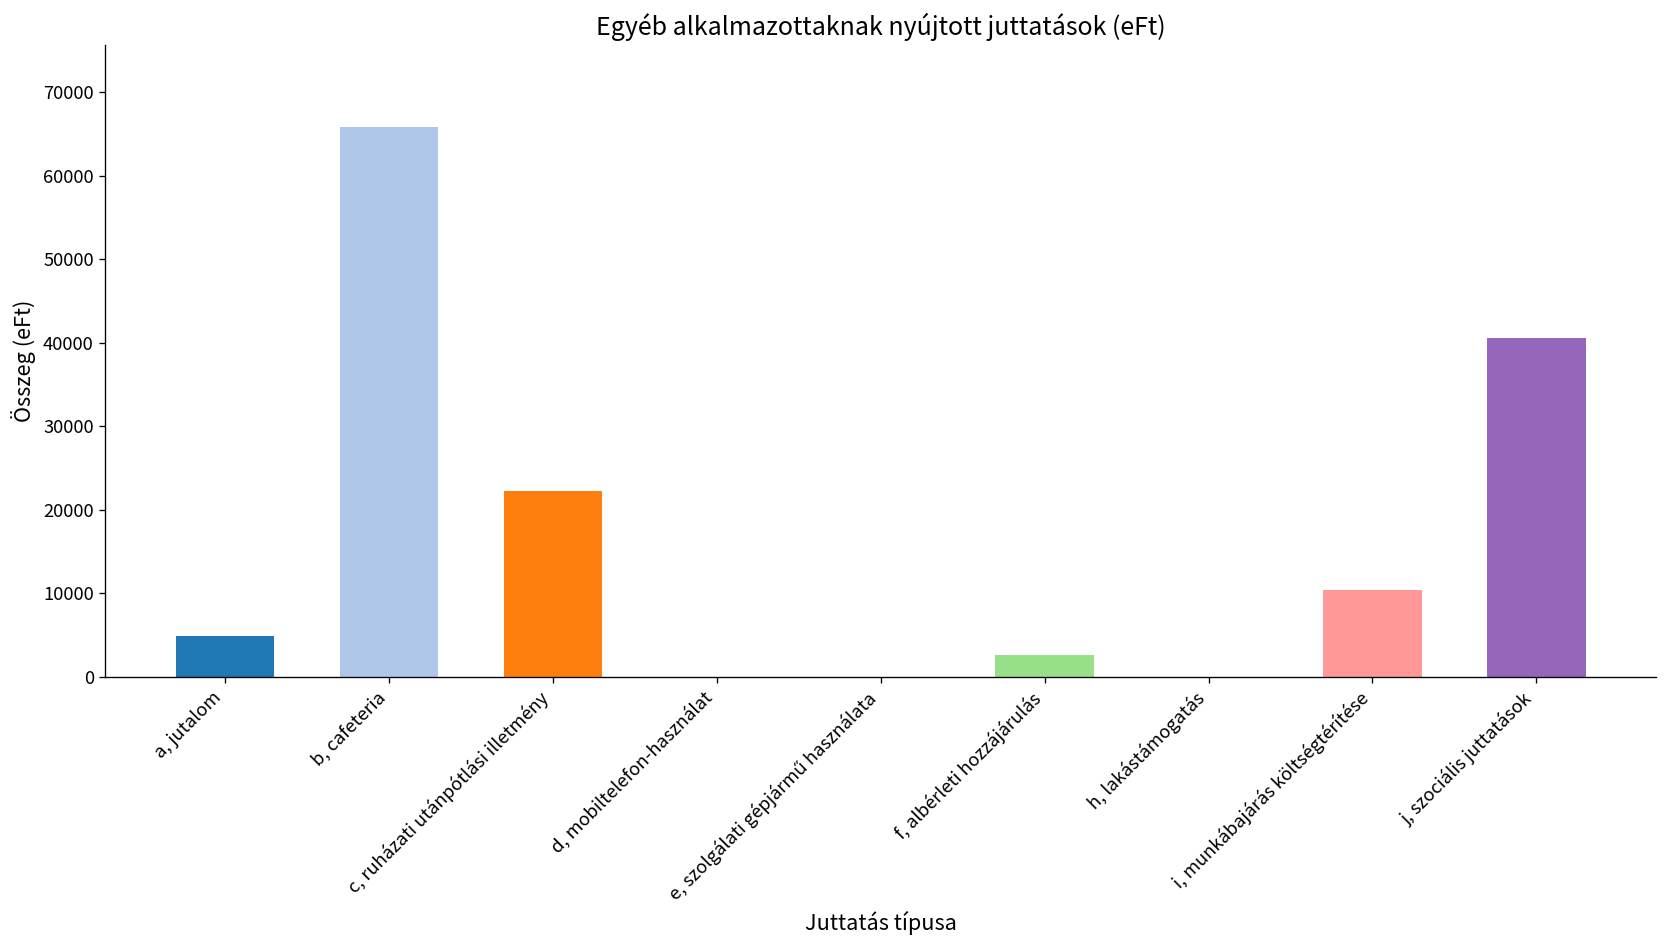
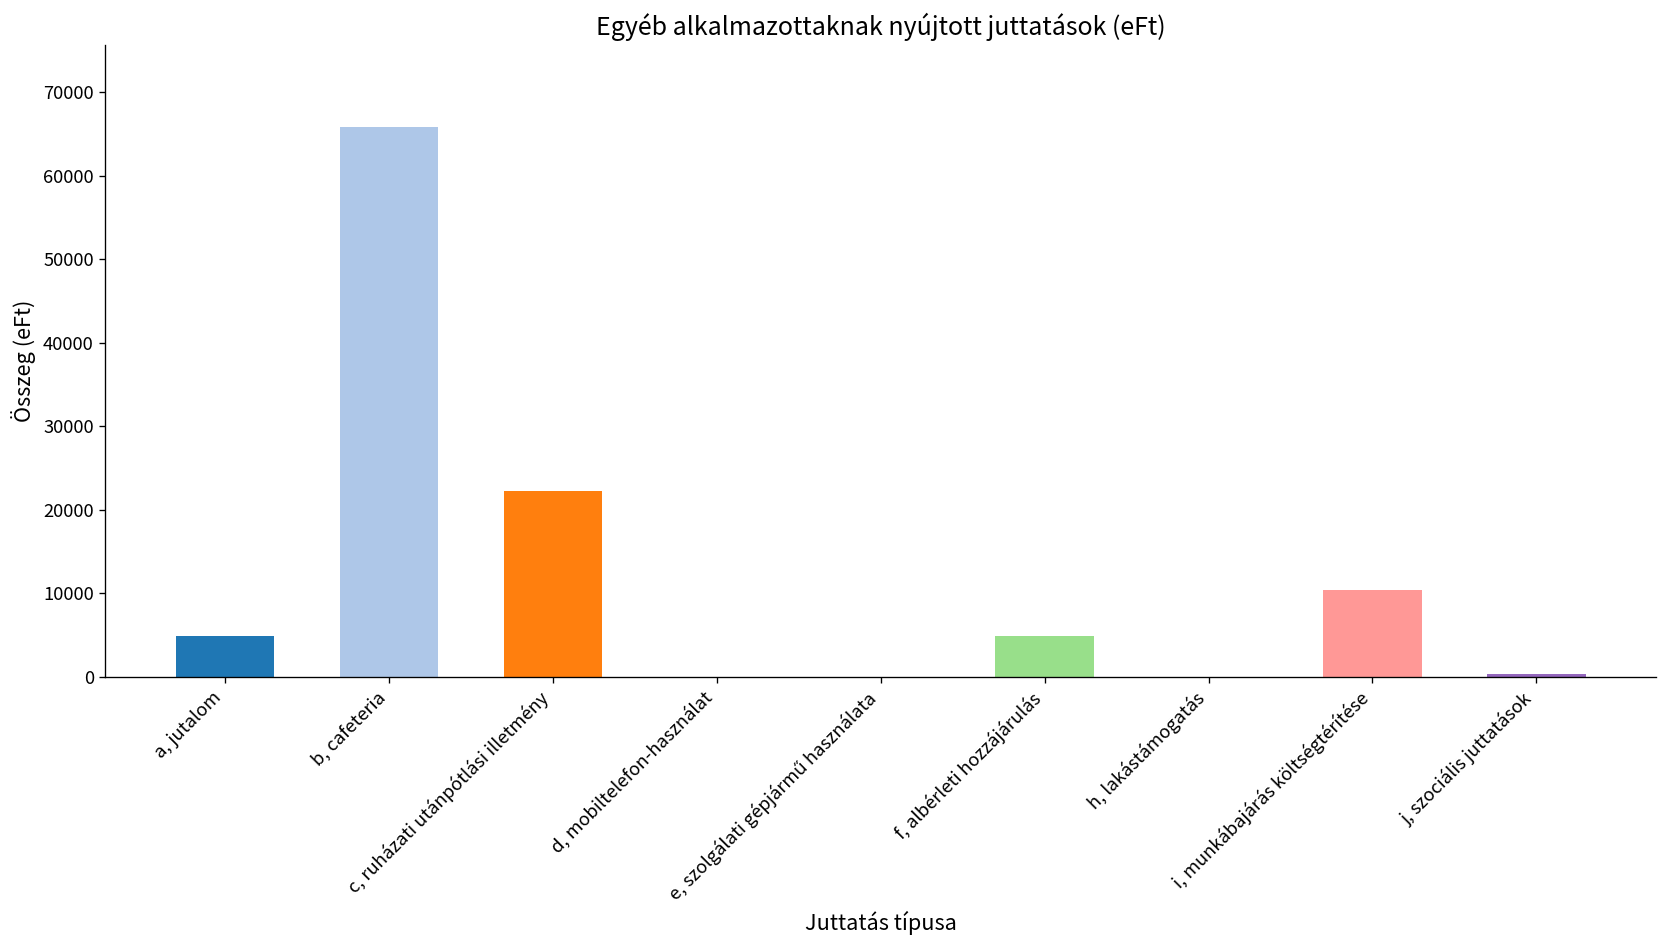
f, albérleti hozzájárulás: 3000 -> 5000
j, szociális juttatások: 41000 -> 0
